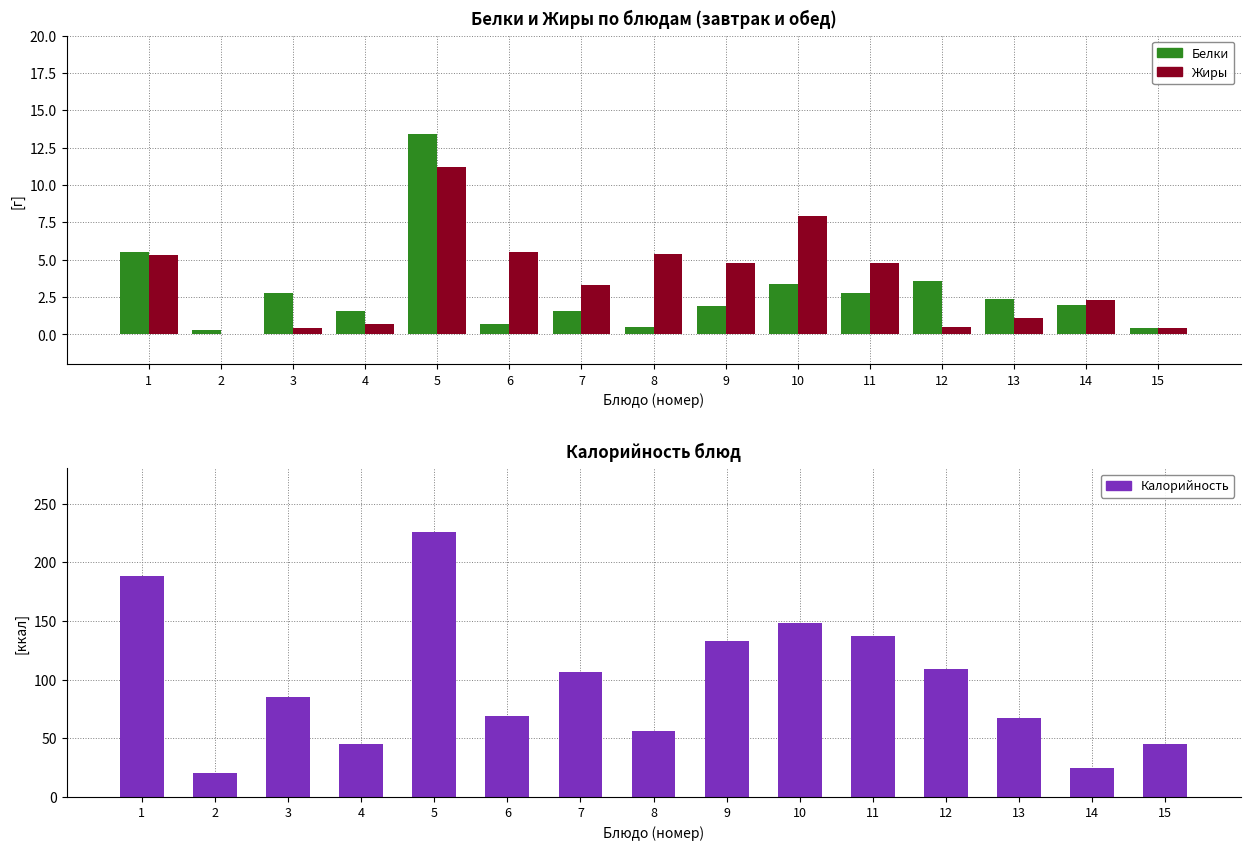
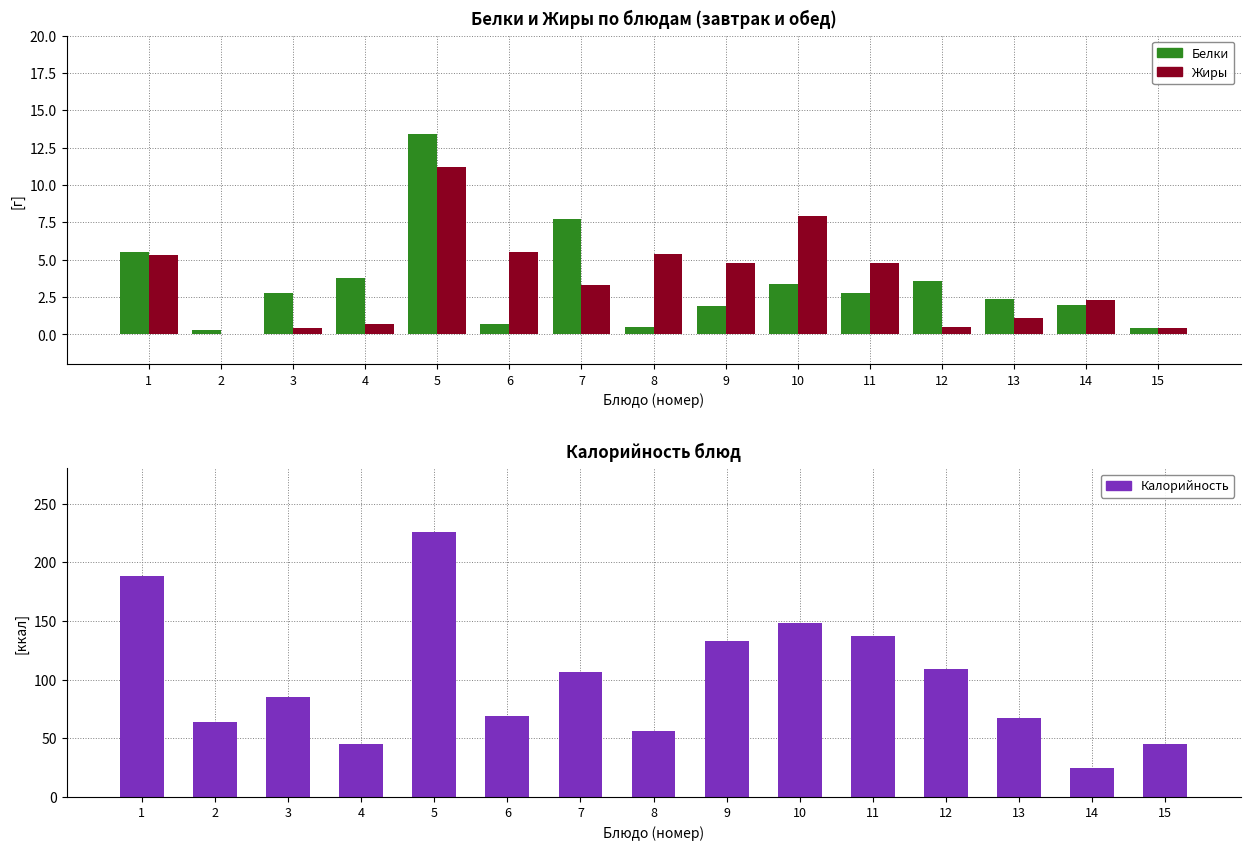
Белки и Жиры по блюдам (завтрак и обед), Белки, 4: 1.6 -> 3.8
Белки и Жиры по блюдам (завтрак и обед), Белки, 7: 1.6 -> 7.7
Калорийность блюд, 2: 21 -> 64
